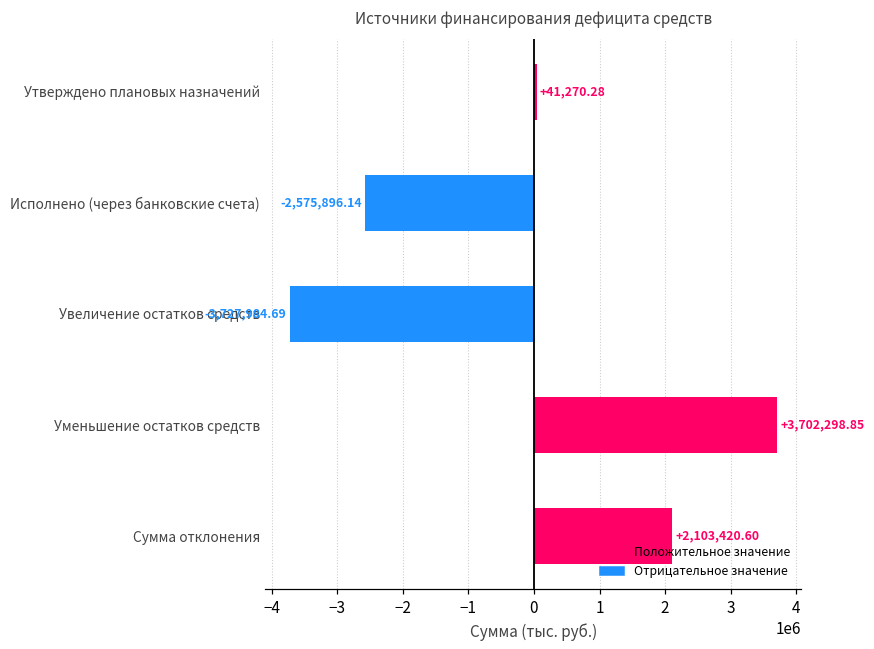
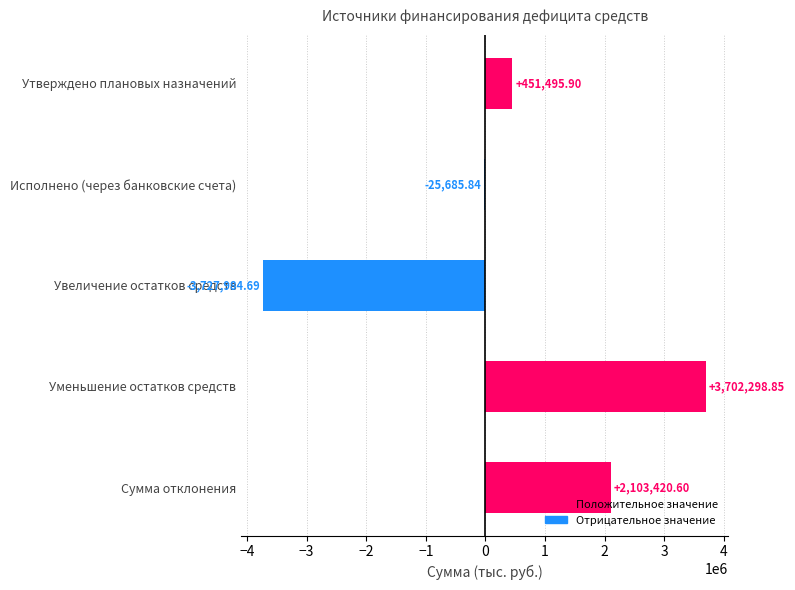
Утверждено плановых назначений: +41,270.28 -> +451,495.90
Исполнено (через банковские счета): -2,575,896.14 -> -25,685.84
